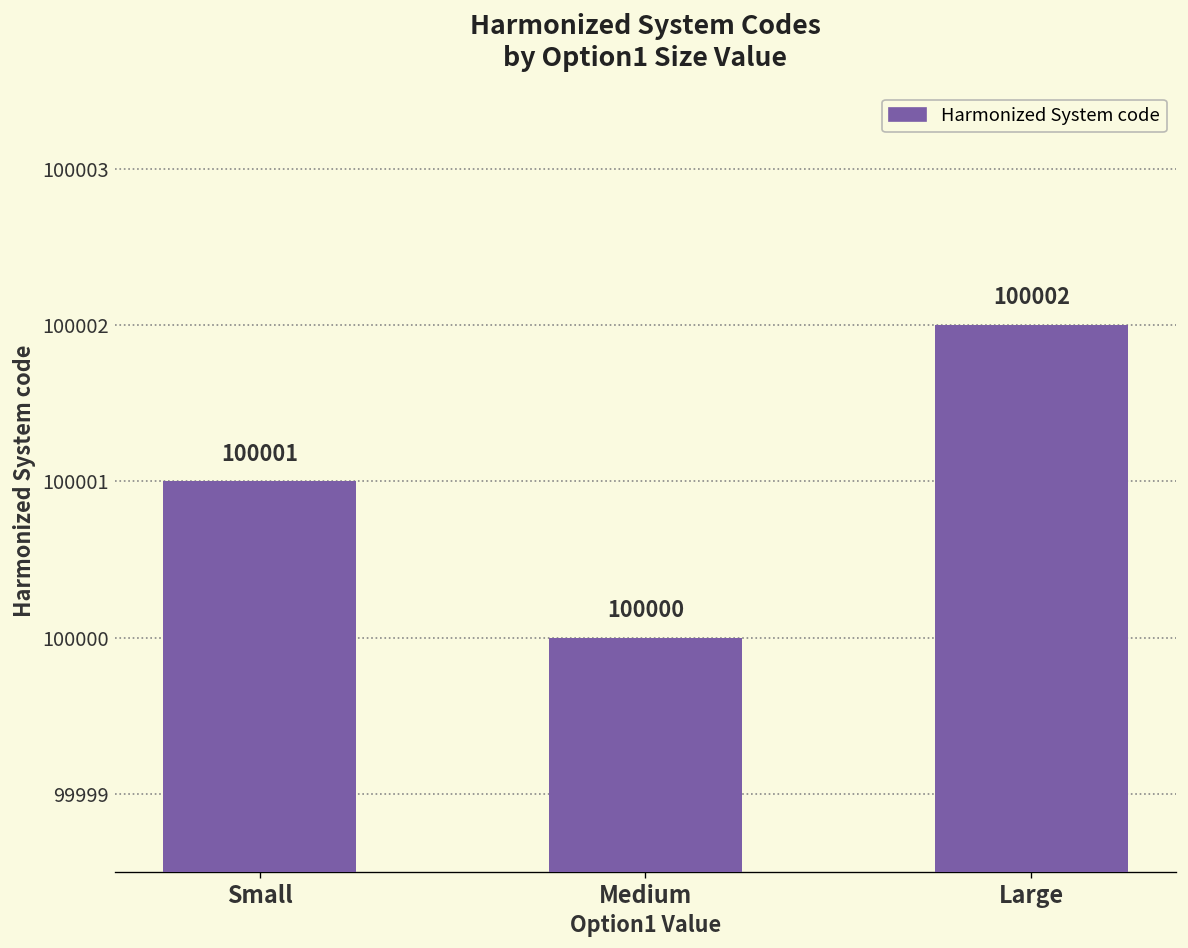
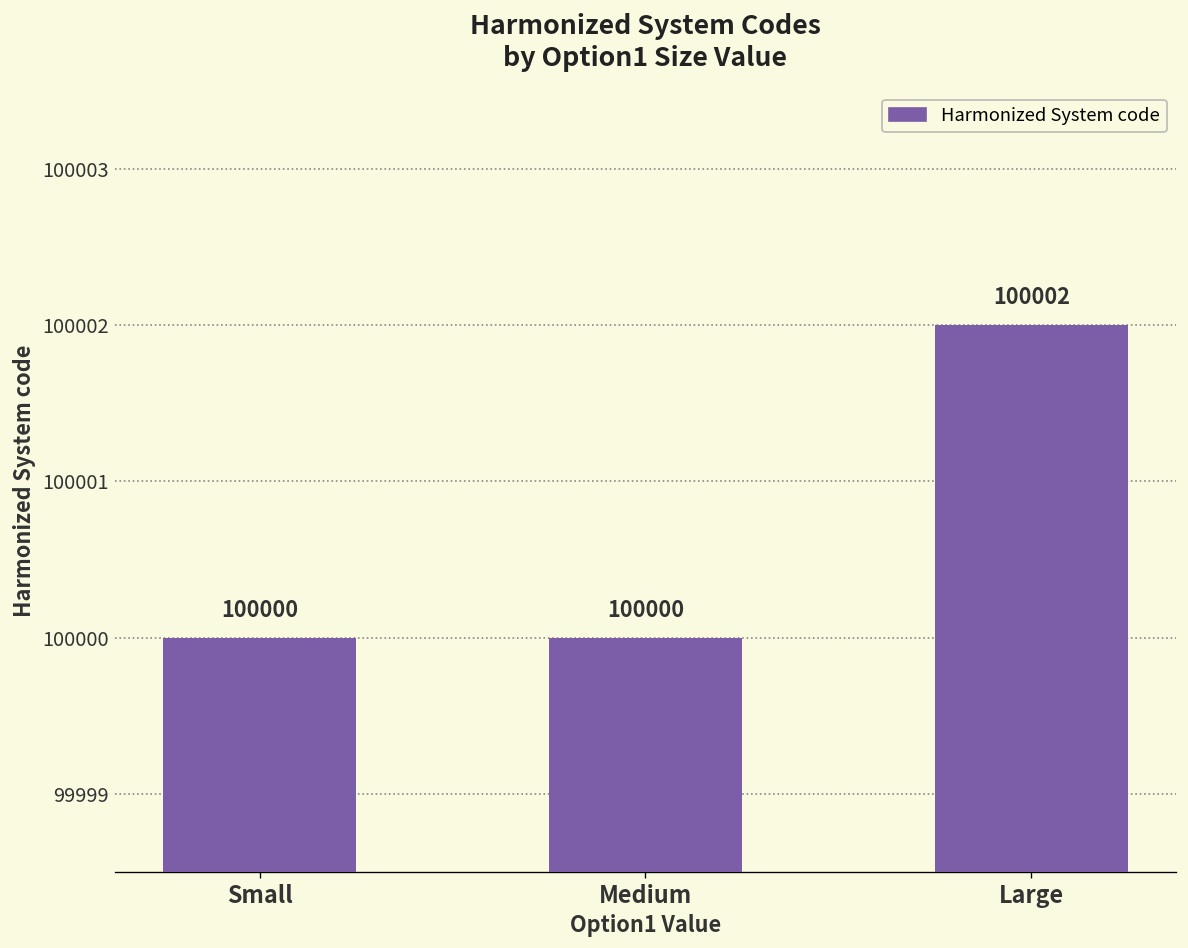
Small: 100001 -> 100000
